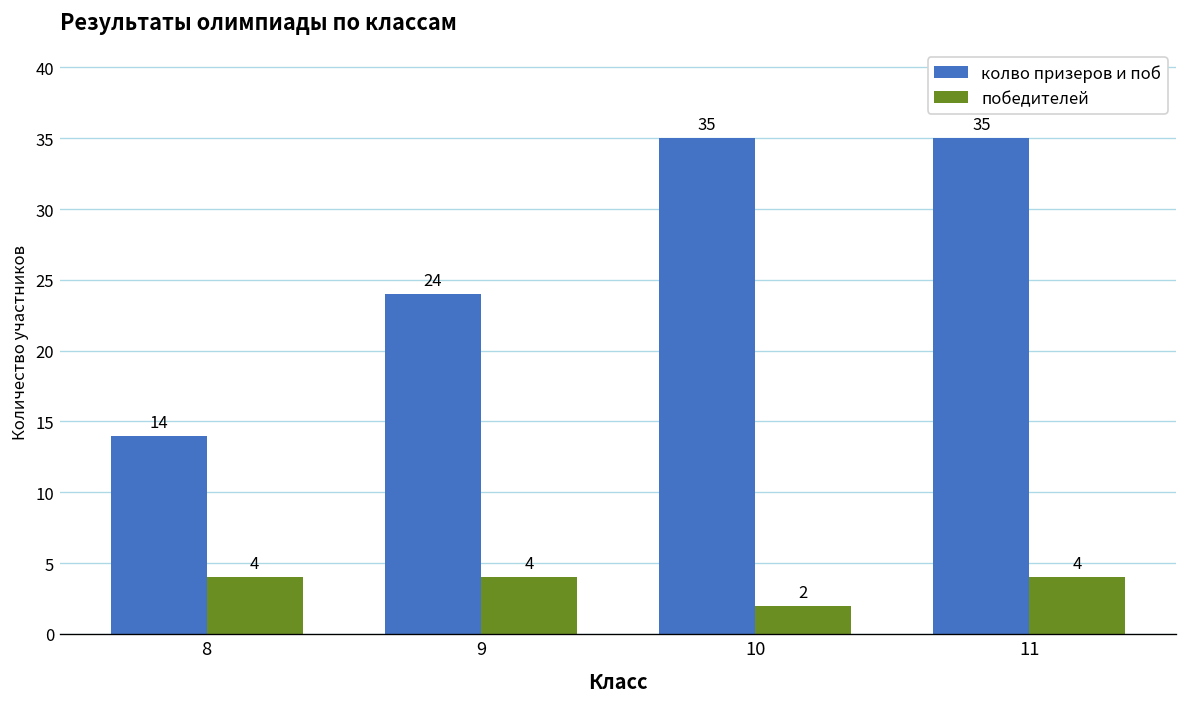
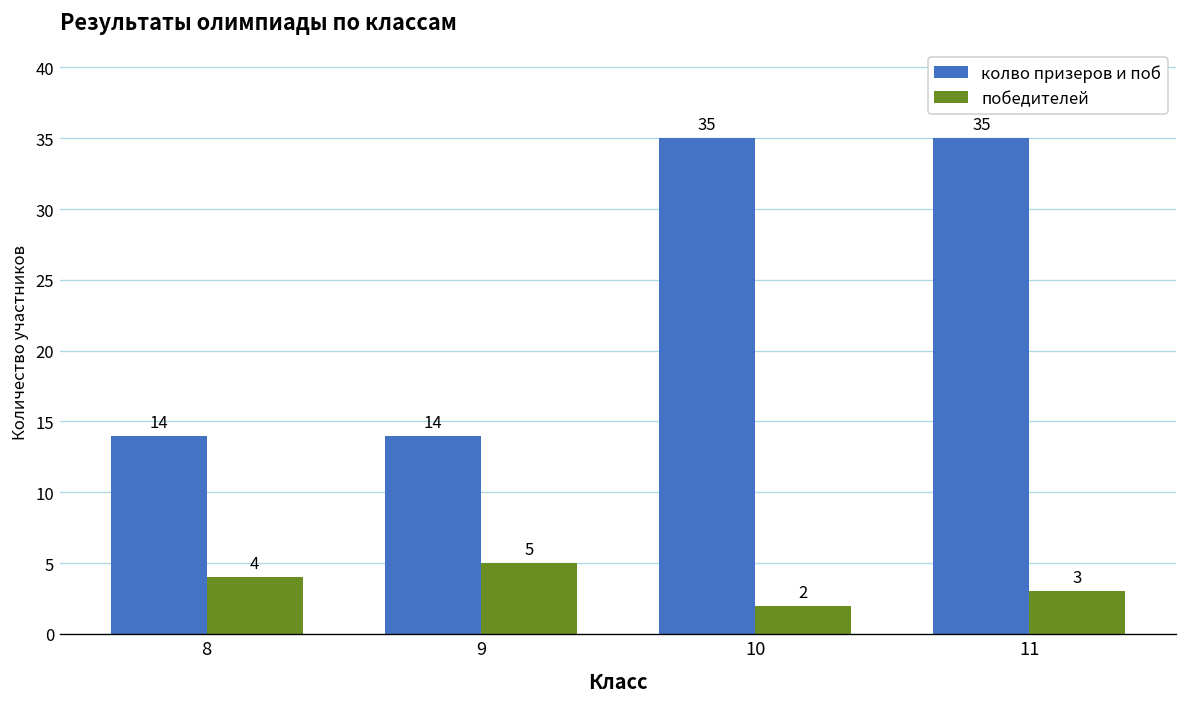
колво призеров и поб, 9: 24 -> 14
победителей, 9: 4 -> 5
победителей, 11: 4 -> 3
